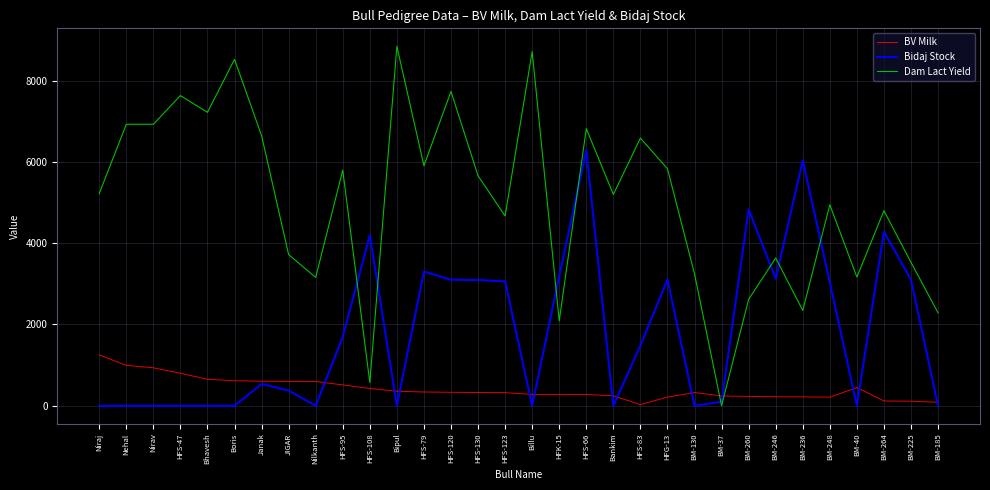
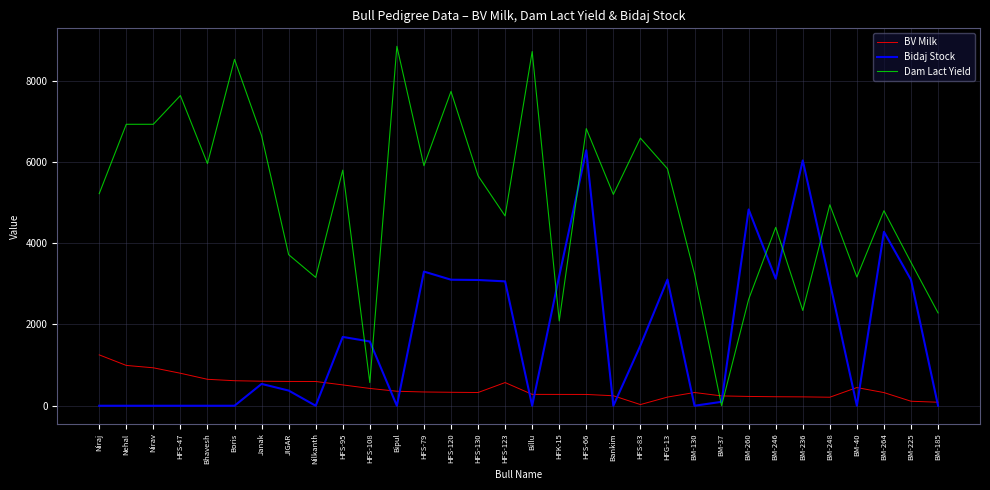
Dam Lact Yield, Bhavesh: 7200 -> 6000
Bidaj Stock, HFS-108: 4200 -> 1600
BV Milk, HFS-123: 300 -> 600
Dam Lact Yield, BM-246: 3600 -> 4400
BV Milk, BM-264: 100 -> 300
